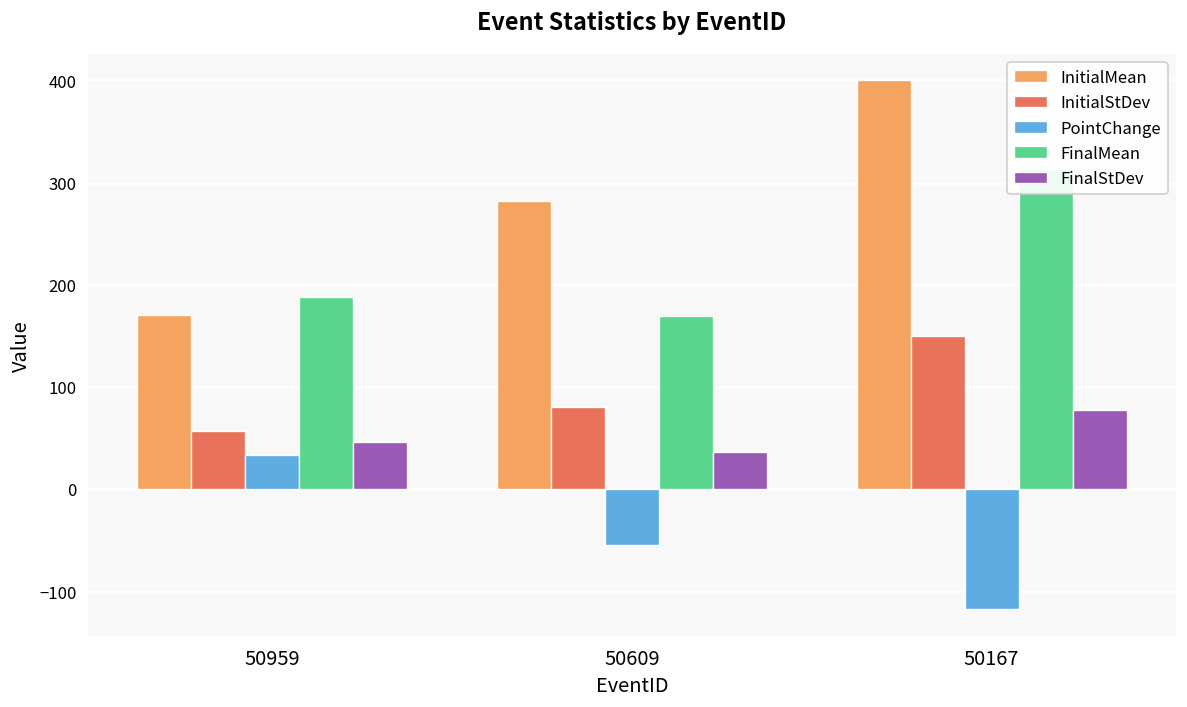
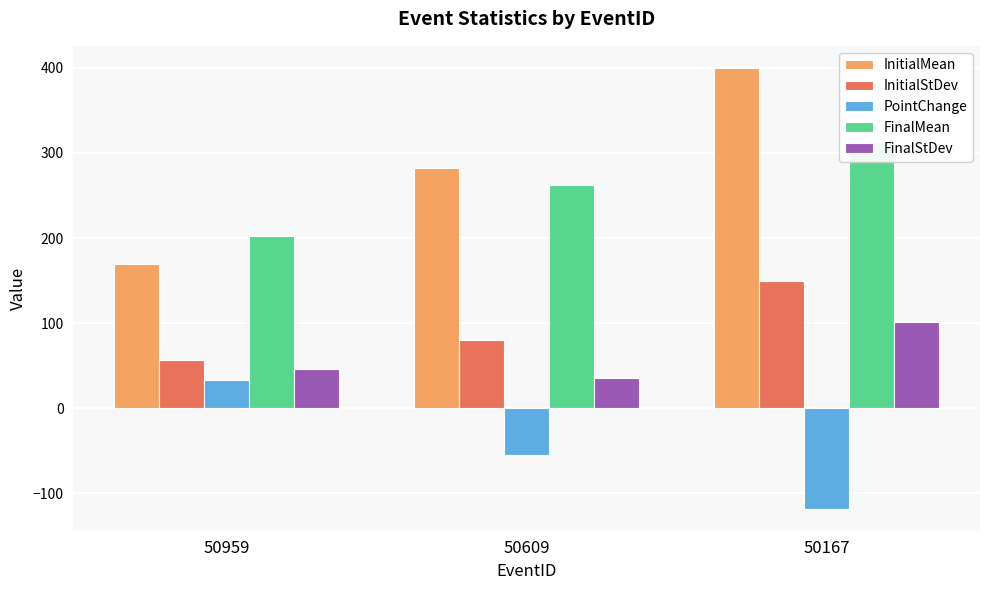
FinalMean, 50959: 190 -> 200
FinalMean, 50609: 170 -> 260
FinalStDev, 50167: 80 -> 100
